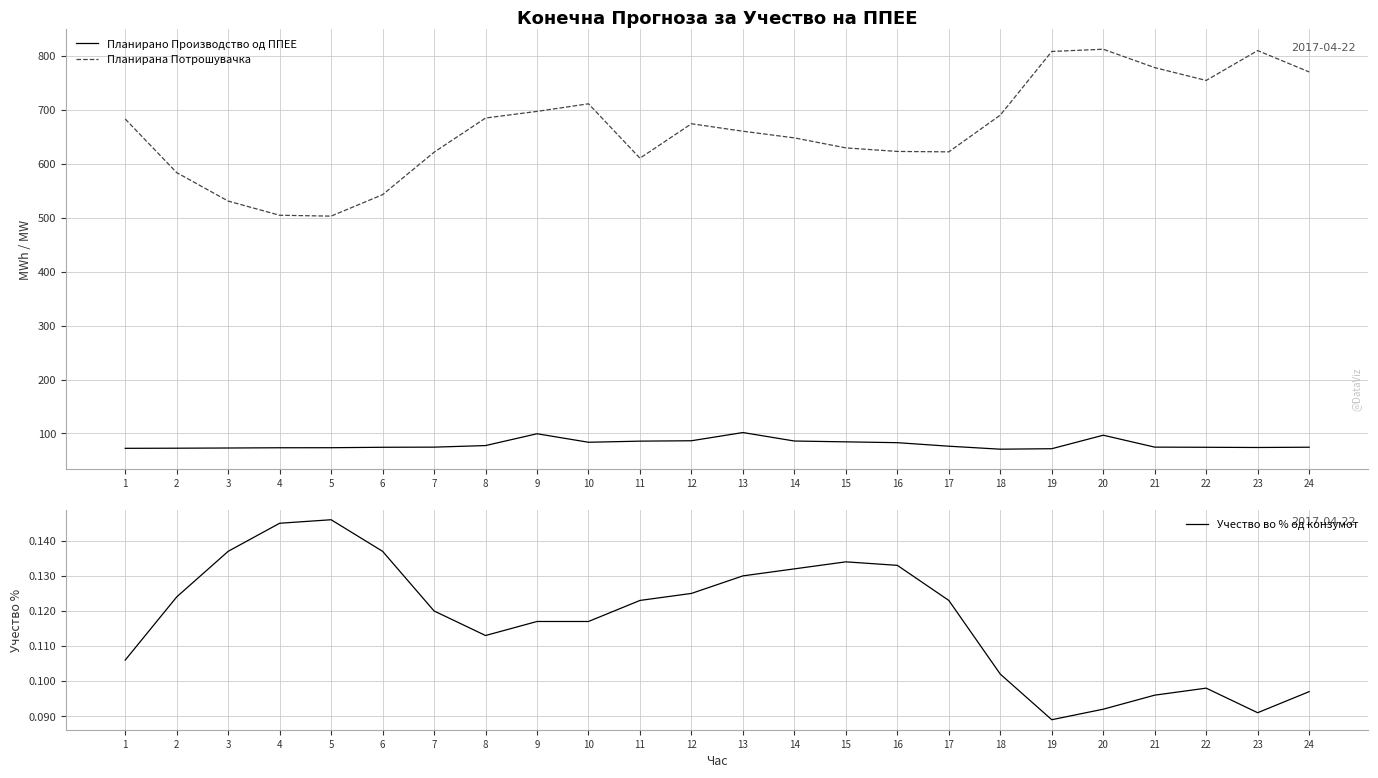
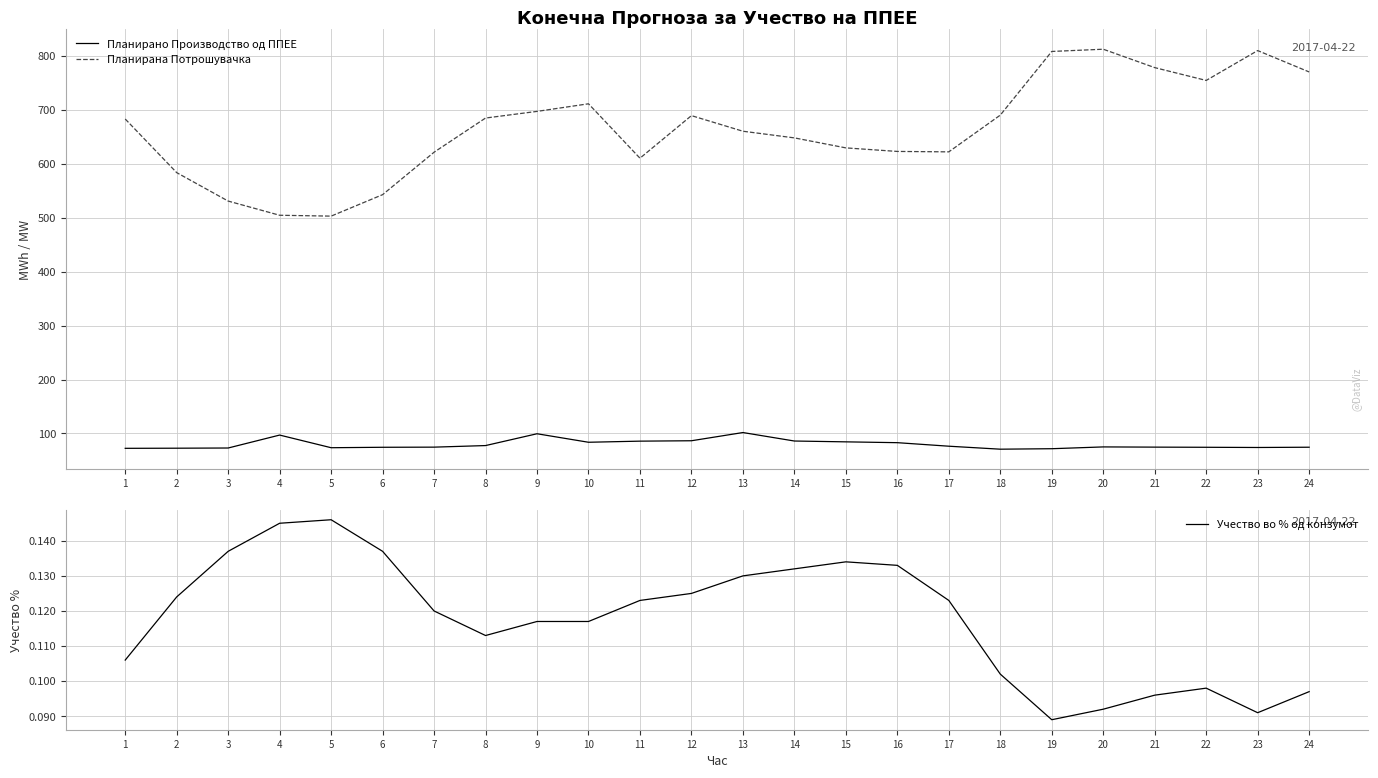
Конечна Прогноза за Учество на ППЕЕ, Планирано Производство од ППЕЕ, 4: 70 -> 100
Конечна Прогноза за Учество на ППЕЕ, Планирана Потрошувачка, 12: 670 -> 690
Конечна Прогноза за Учество на ППЕЕ, Планирано Производство од ППЕЕ, 20: 100 -> 70
